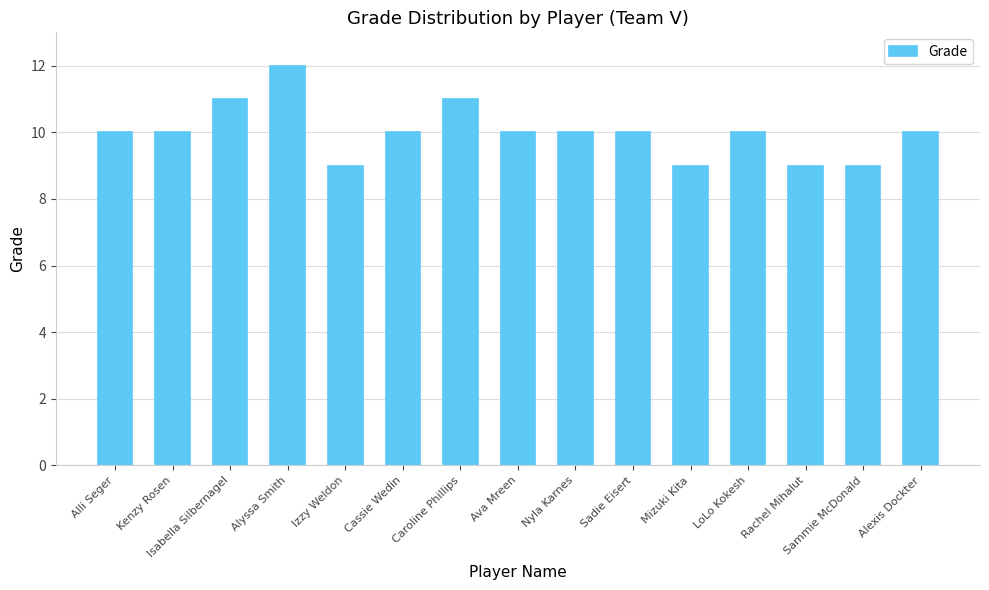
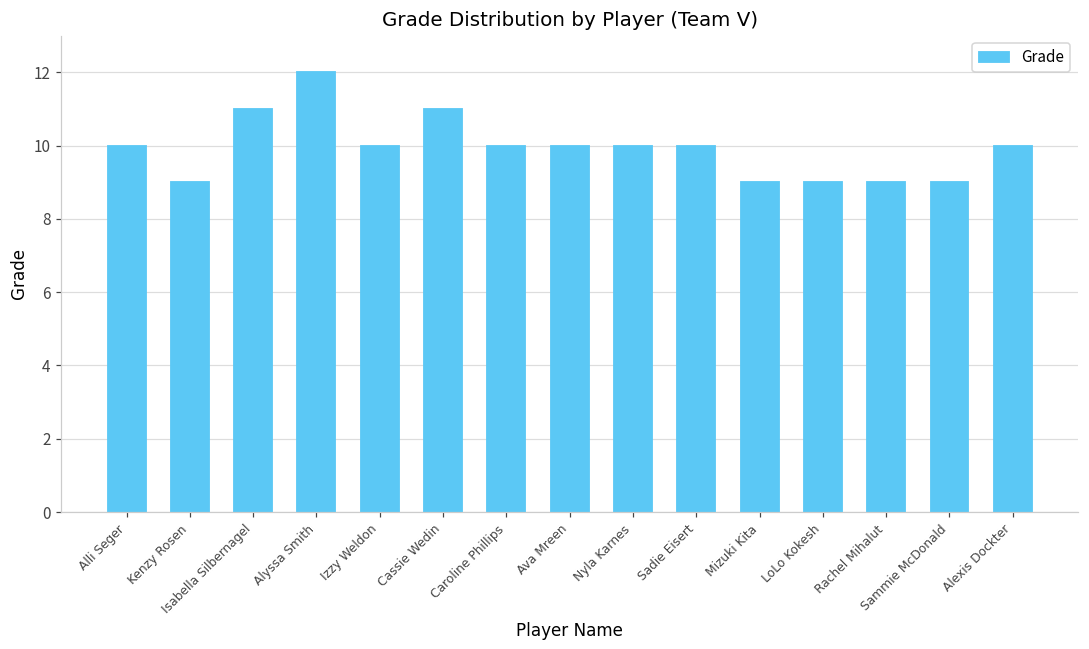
Kenzy Rosen: 10 -> 9
Izzy Weldon: 9 -> 10
Cassie Wedin: 10 -> 11
Caroline Phillips: 11 -> 10
LoLo Kokesh: 10 -> 9
